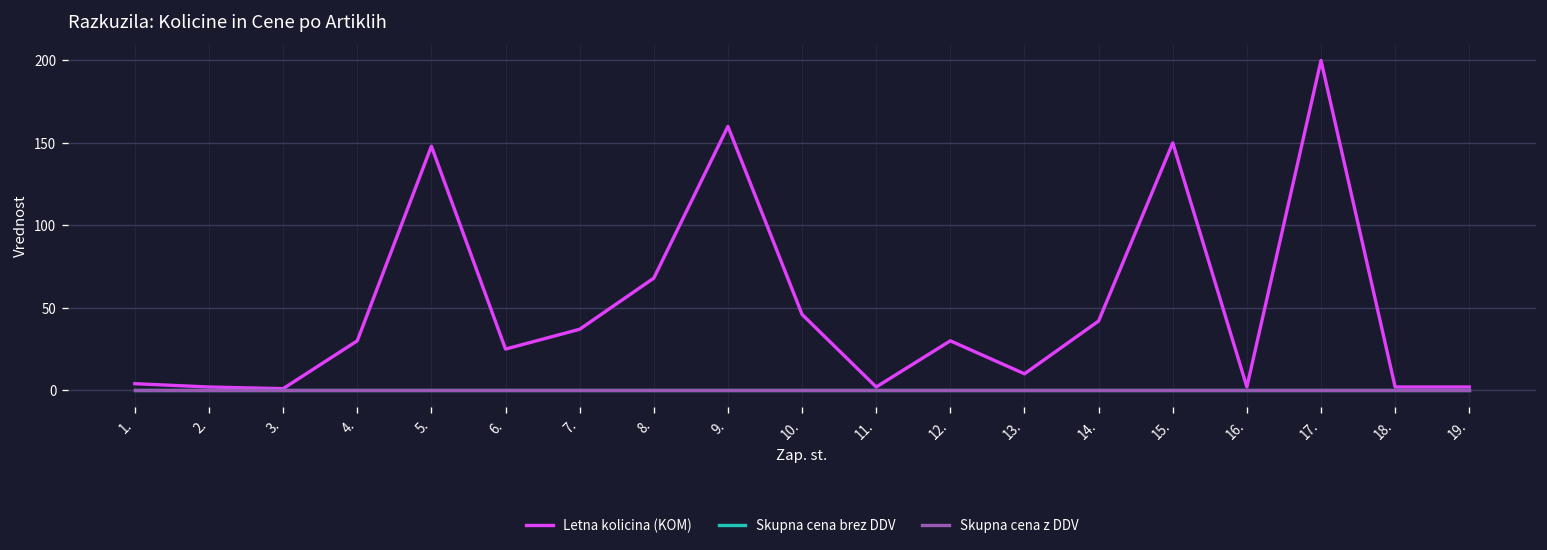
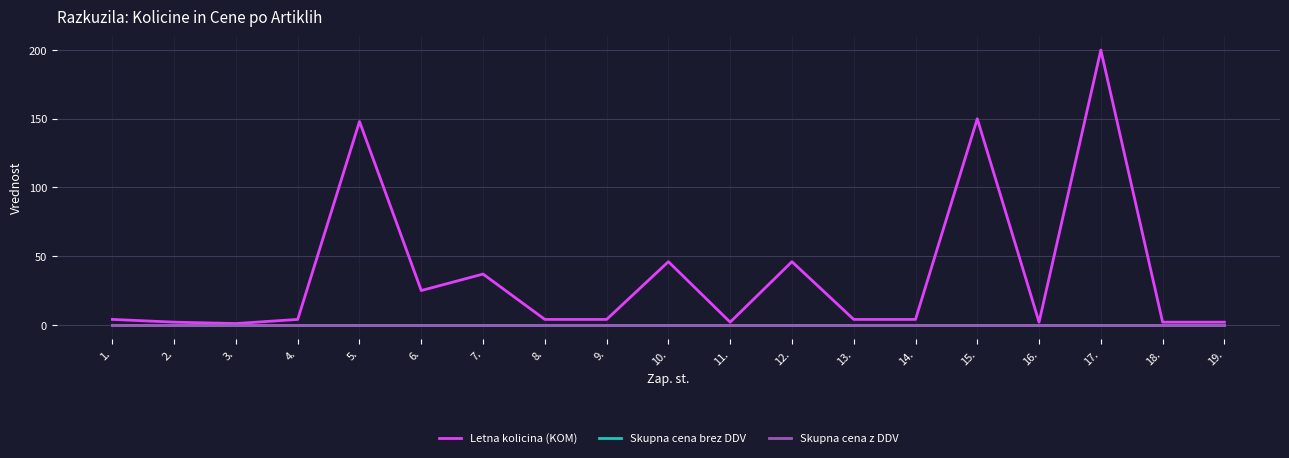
Letna kolicina (KOM), 4.: 30 -> 4
Letna kolicina (KOM), 8.: 68 -> 4
Letna kolicina (KOM), 9.: 160 -> 4
Letna kolicina (KOM), 12.: 30 -> 46
Letna kolicina (KOM), 13.: 10 -> 4
Letna kolicina (KOM), 14.: 42 -> 4
